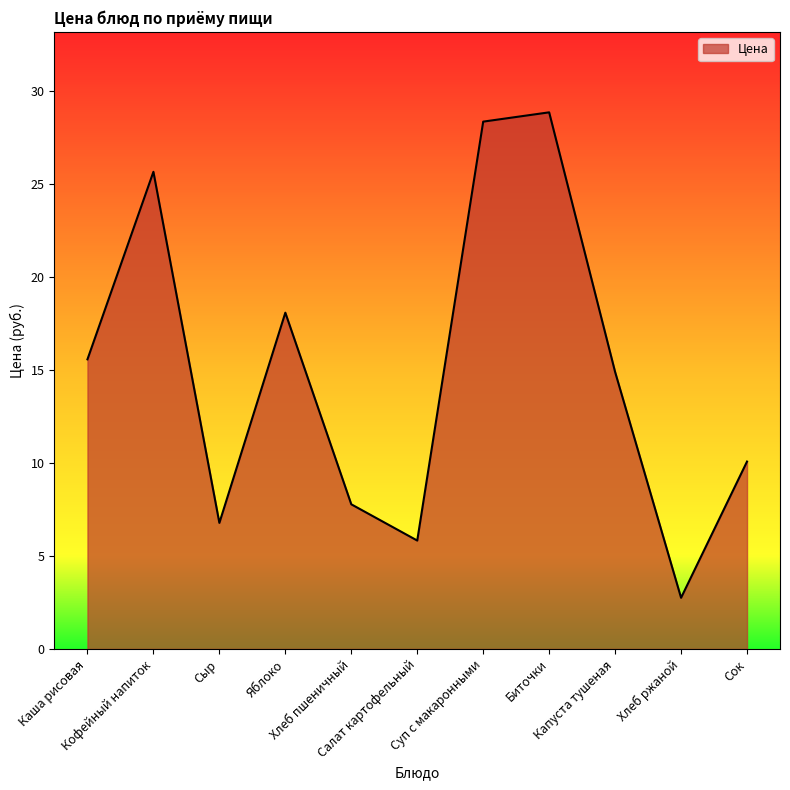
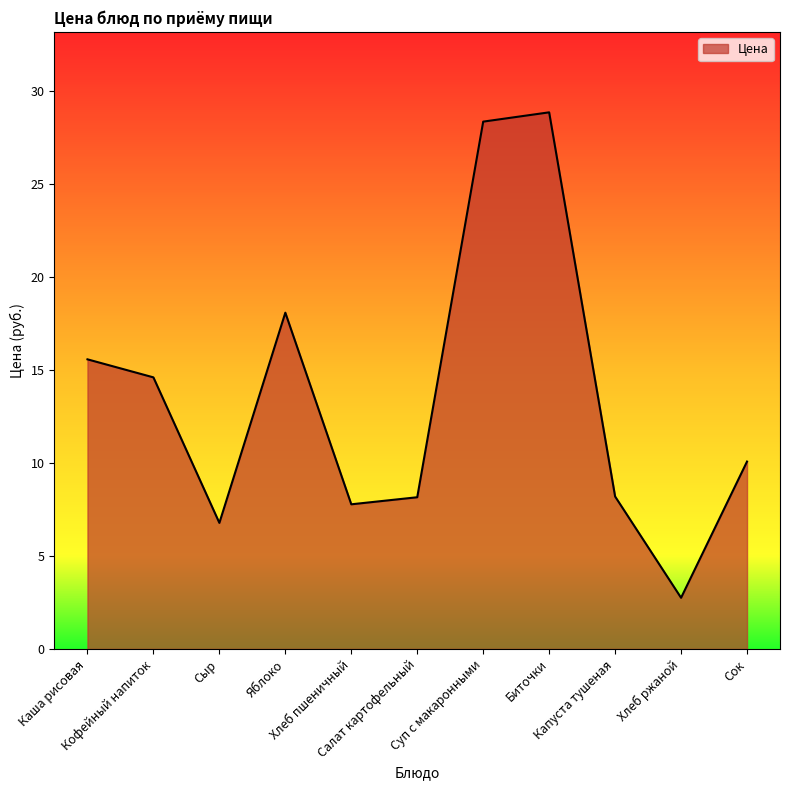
Кофейный напиток: 25.7 -> 14.6
Салат картофельный: 5.8 -> 8.2
Капуста тушеная: 14.9 -> 8.2
